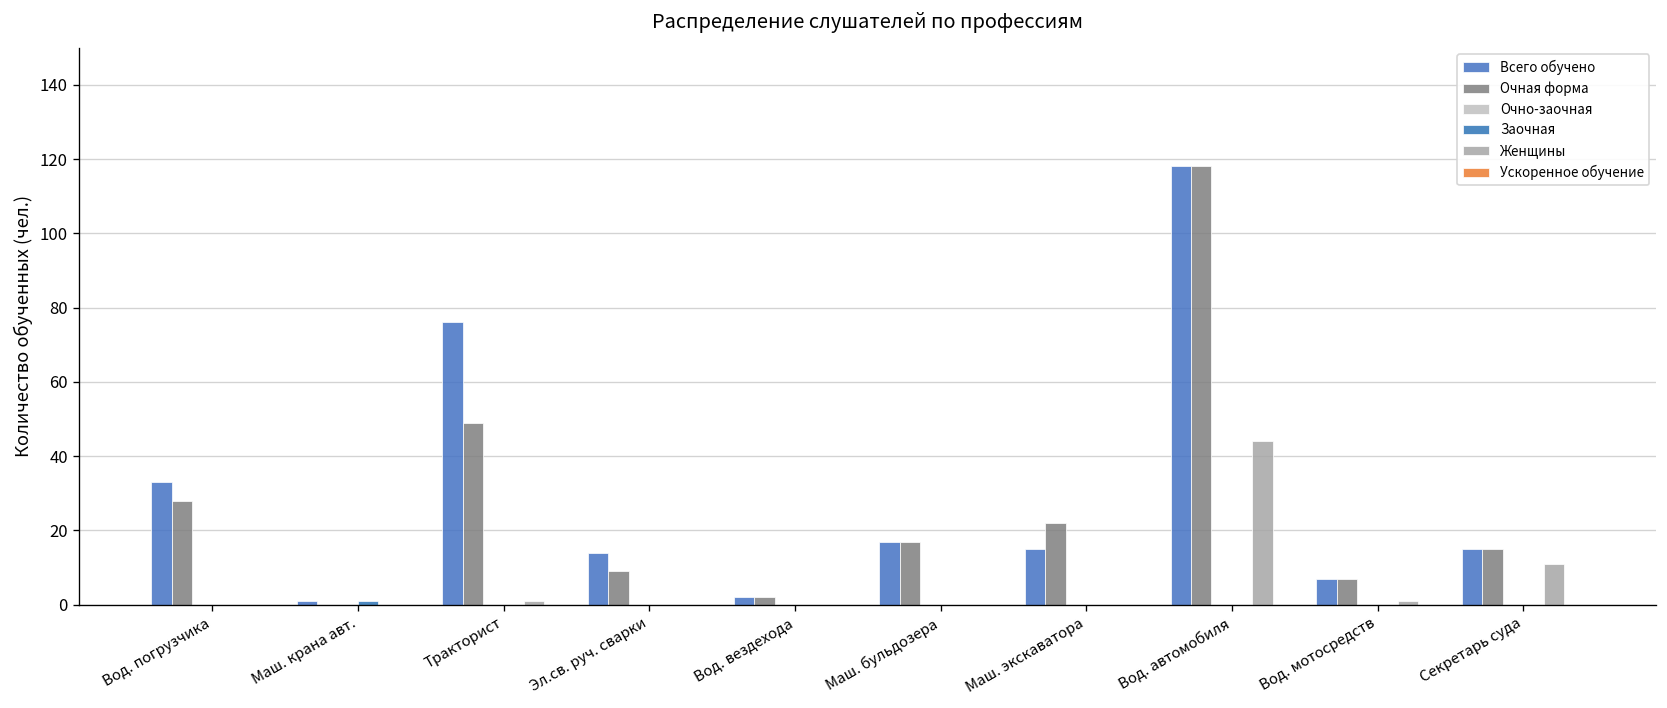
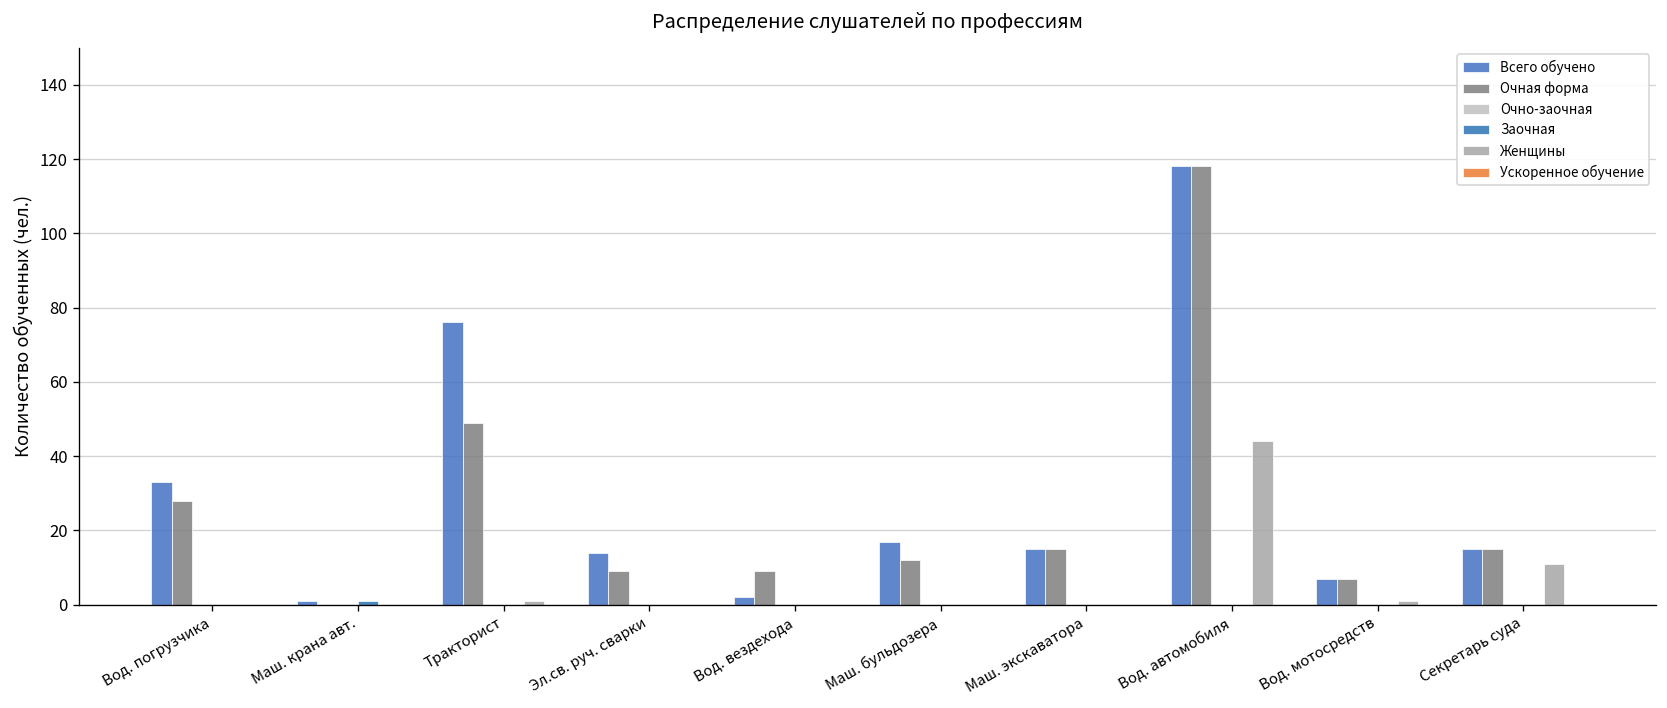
Очная форма, Вод. вездехода: 2 -> 9
Очная форма, Маш. бульдозера: 17 -> 12
Очная форма, Маш. экскаватора: 22 -> 15
